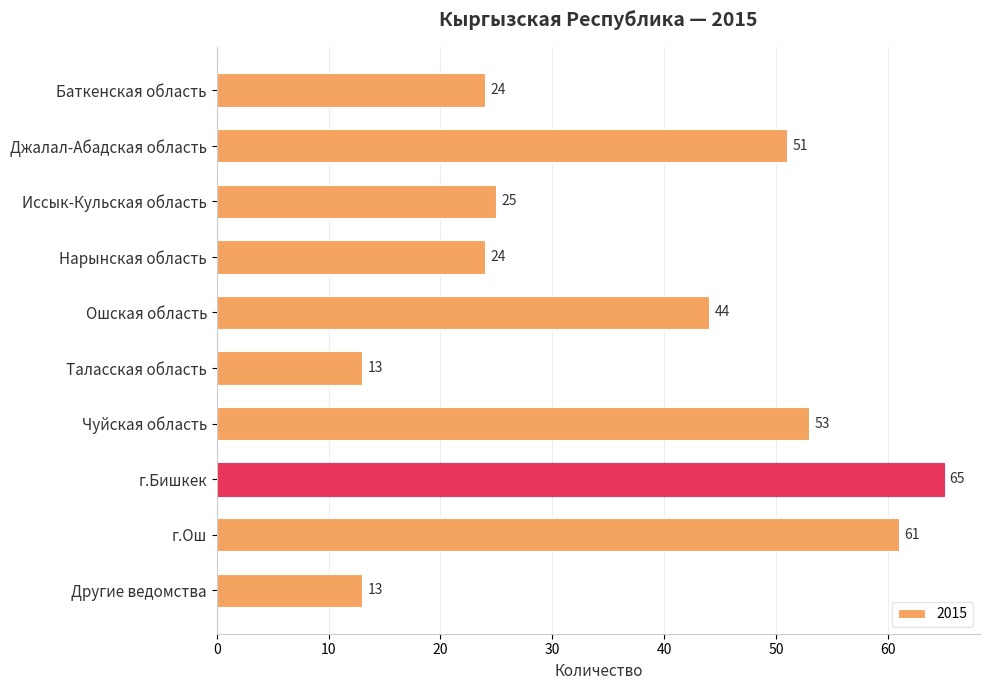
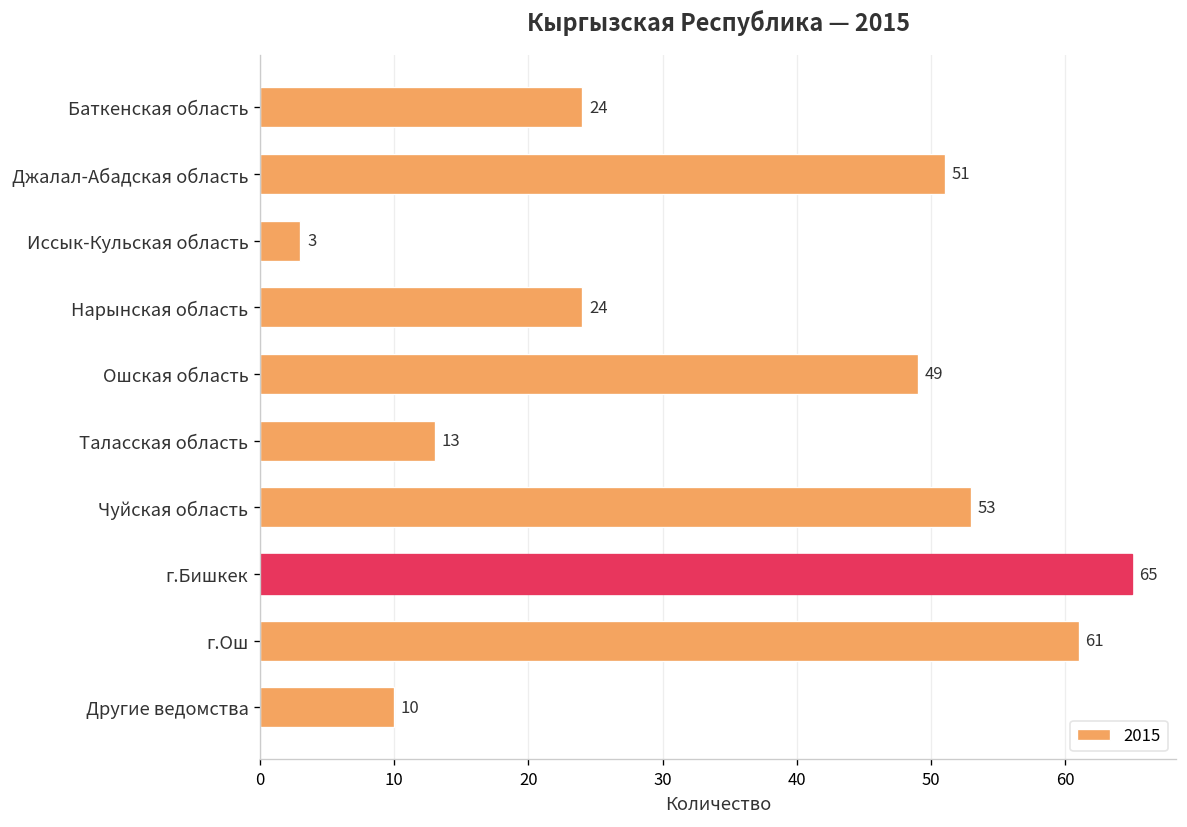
Иссык-Кульская область: 25 -> 3
Ошская область: 44 -> 49
Другие ведомства: 13 -> 10
